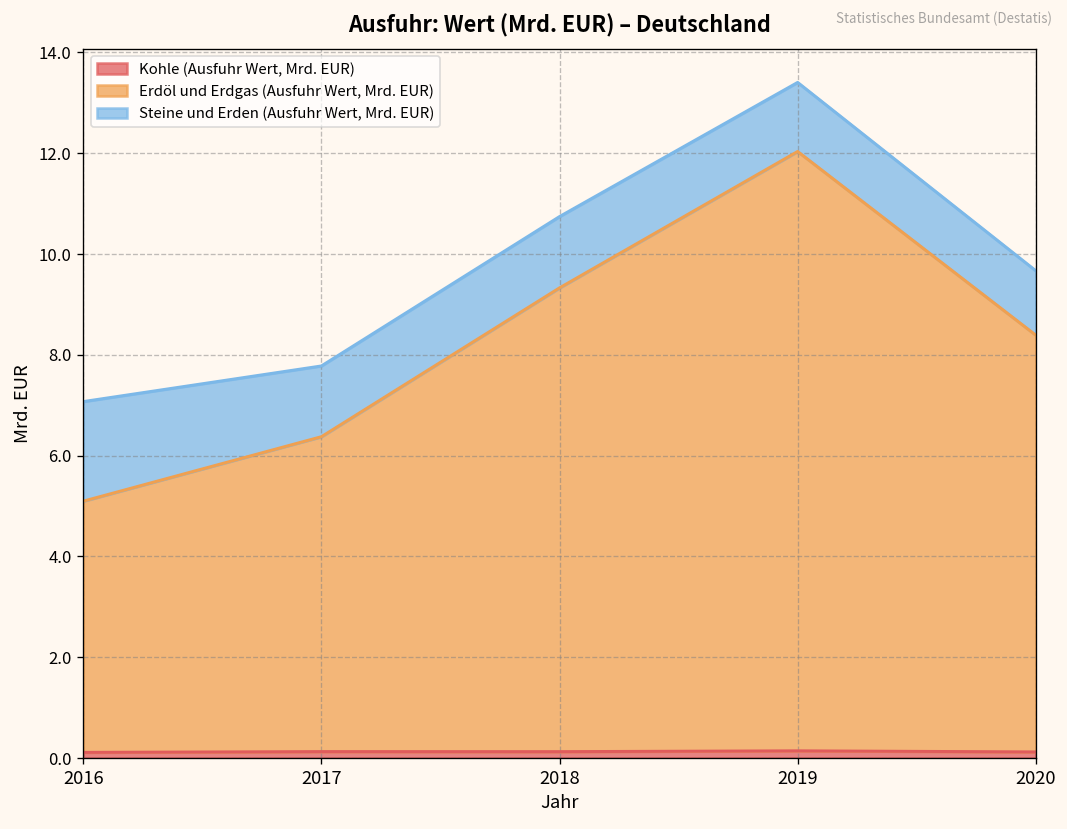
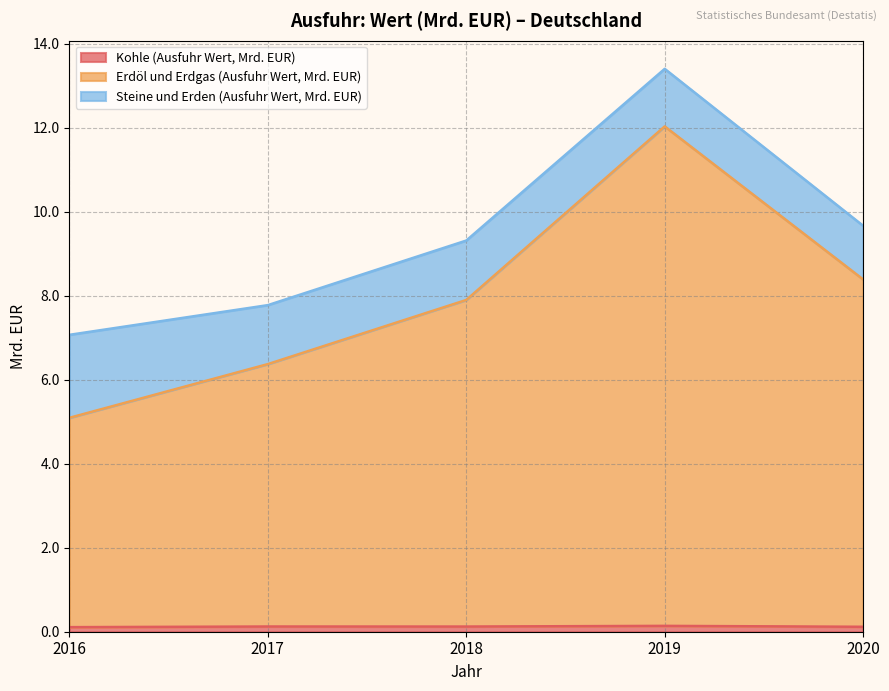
Erdöl und Erdgas (Ausfuhr Wert, Mrd. EUR), 2018: 9.2 -> 7.8
